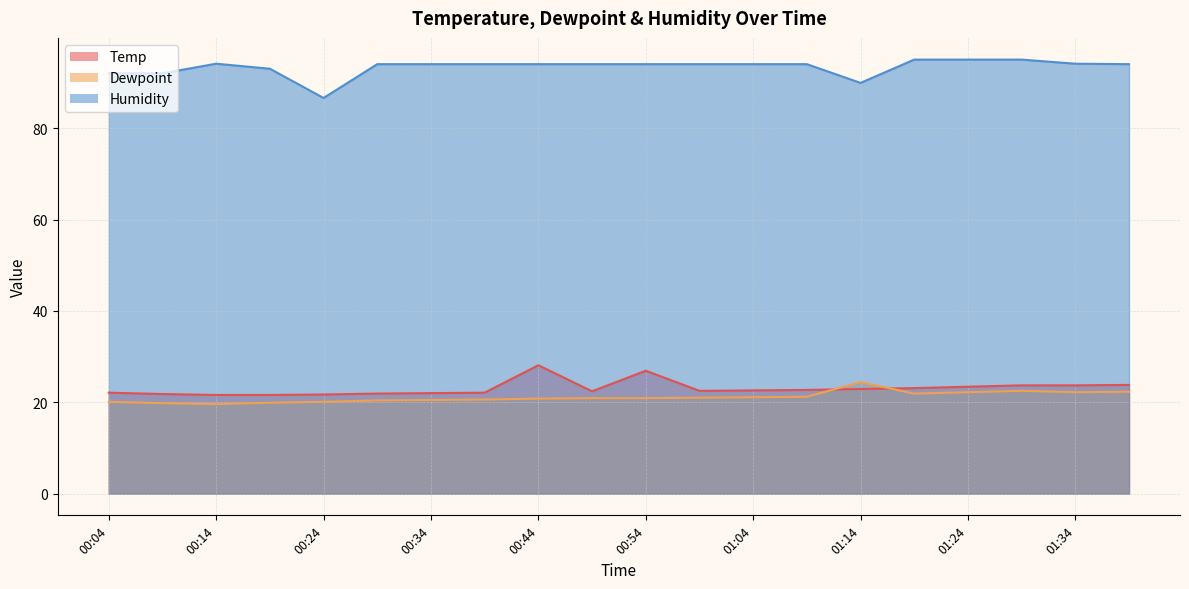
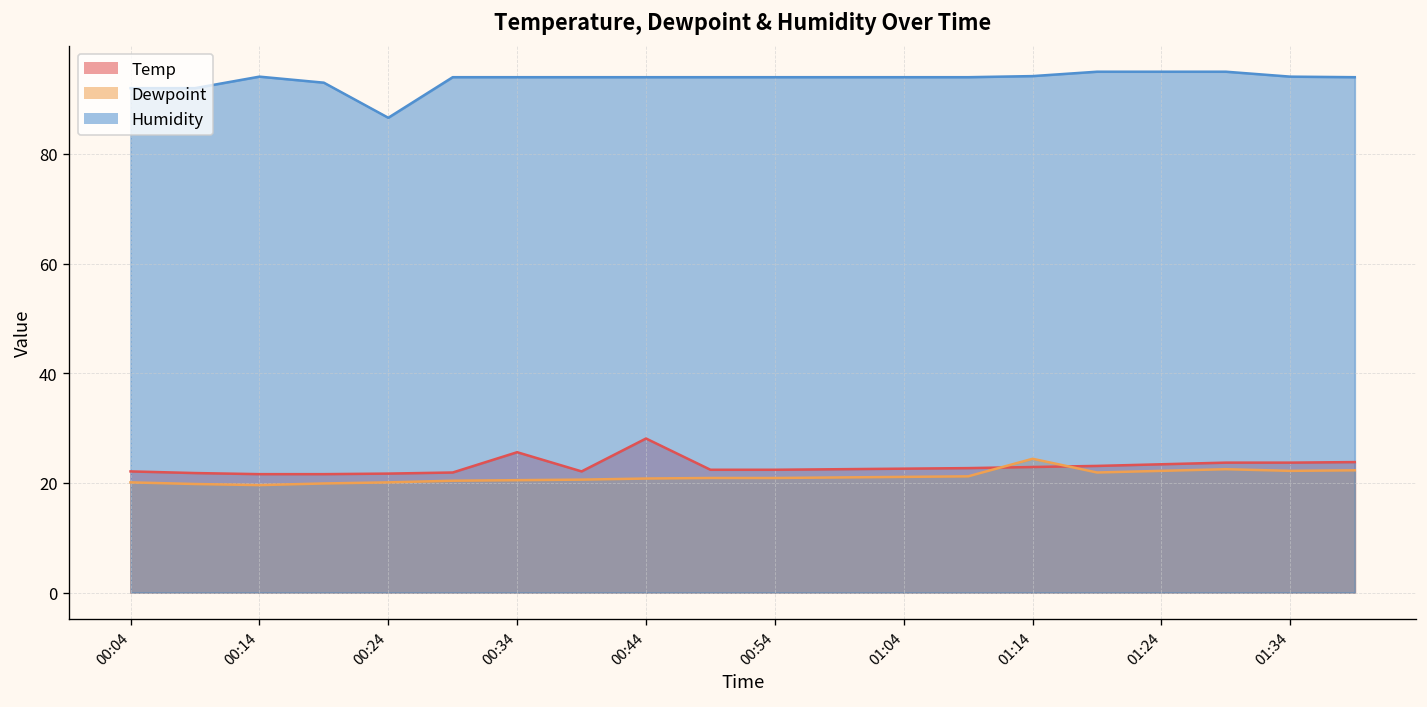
Temp, 00:34: 22 -> 26
Temp, 00:54: 27 -> 22
Humidity, 01:14: 90 -> 94
